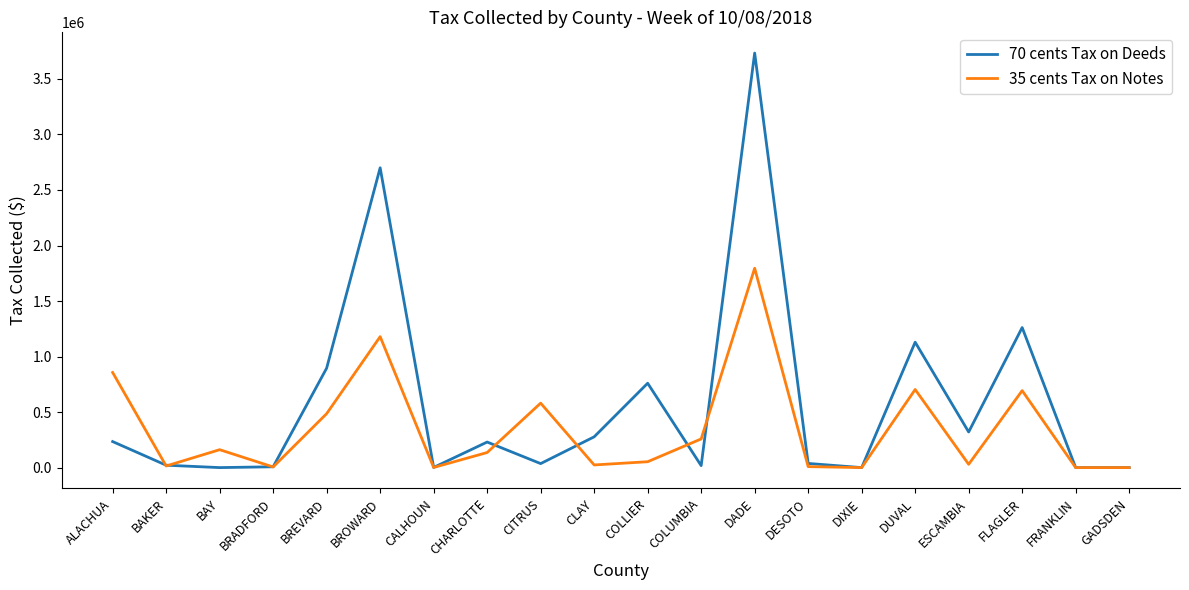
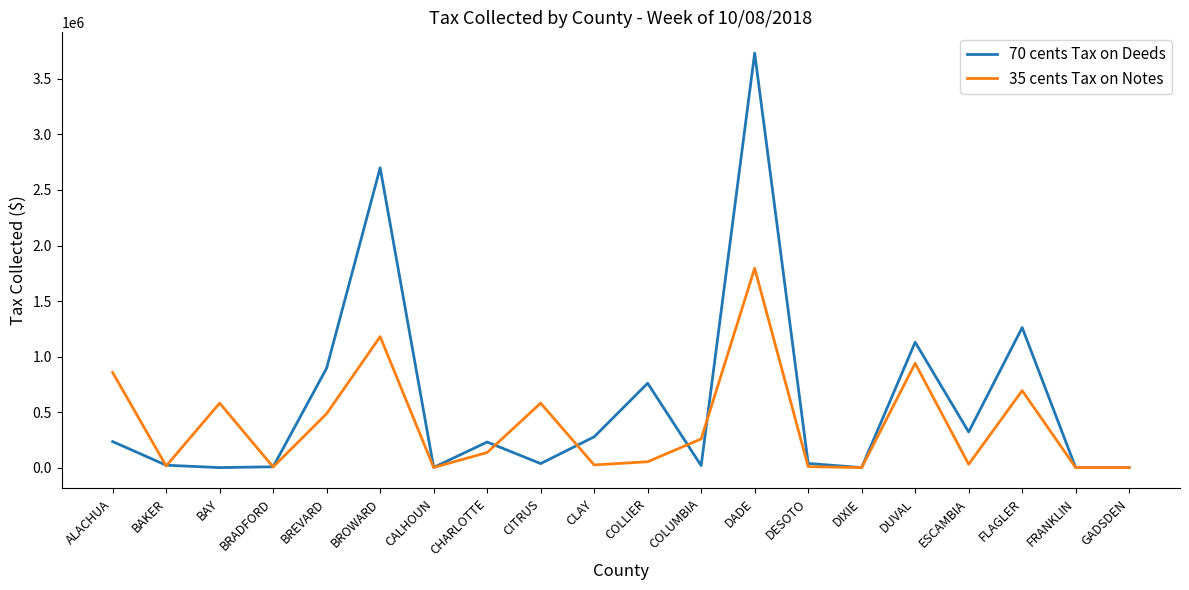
35 cents Tax on Notes, BAY: 160000 -> 580000
35 cents Tax on Notes, DUVAL: 700000 -> 940000
